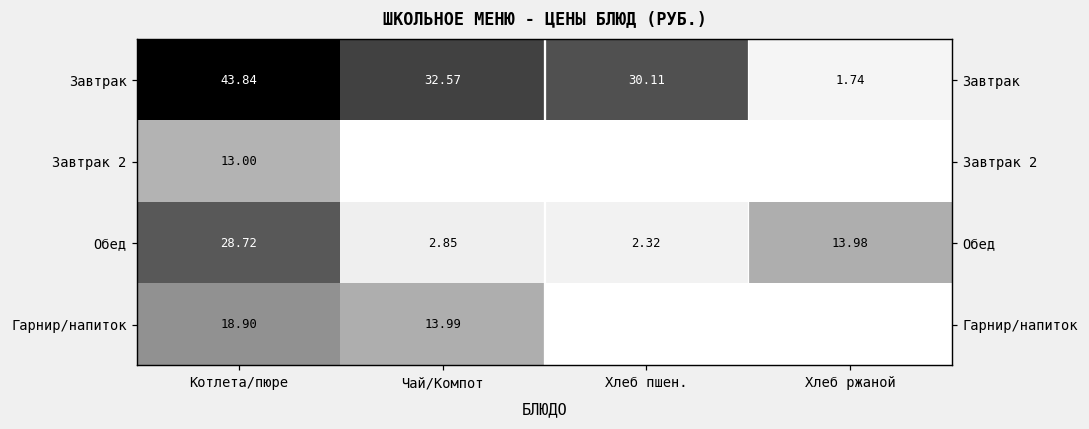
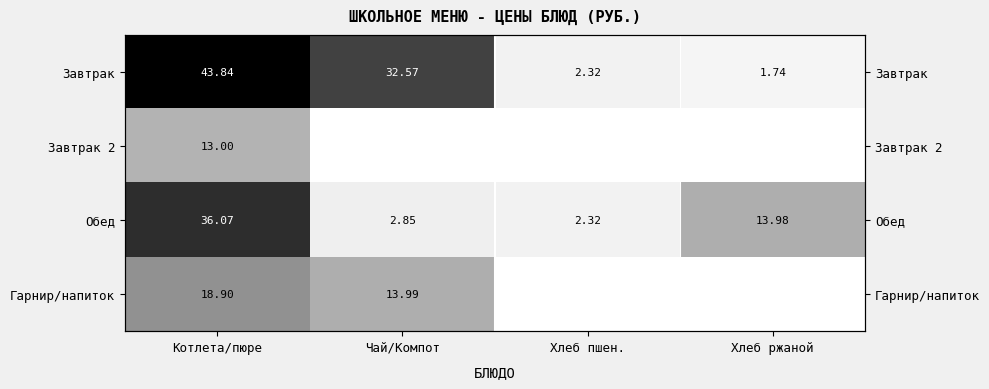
Завтрак, Хлеб пшен.: 30.11 -> 2.32
Обед, Котлета/пюре: 28.72 -> 36.07
